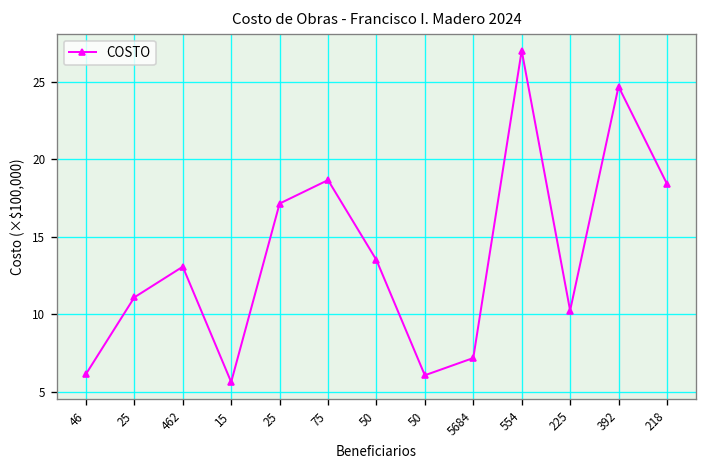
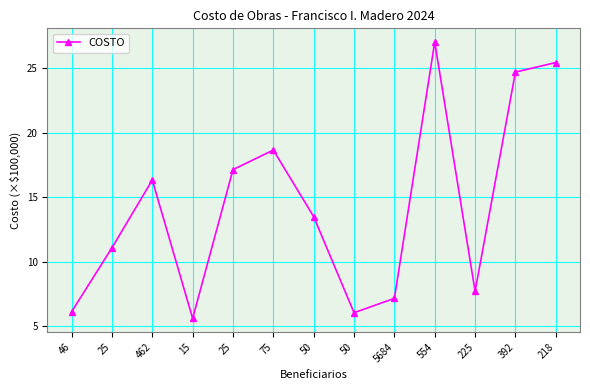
462: 13.1 -> 16.3
225: 10.2 -> 7.7
218: 18.4 -> 25.4
